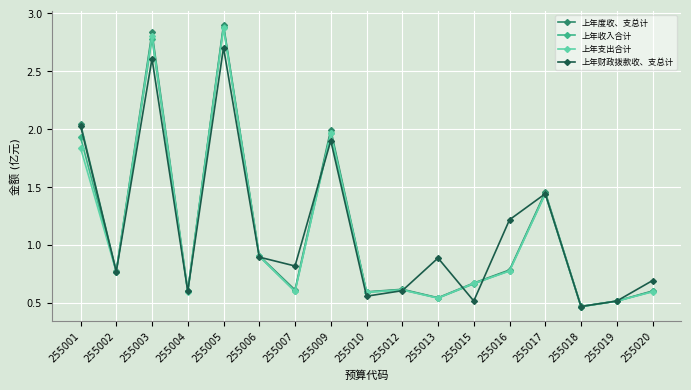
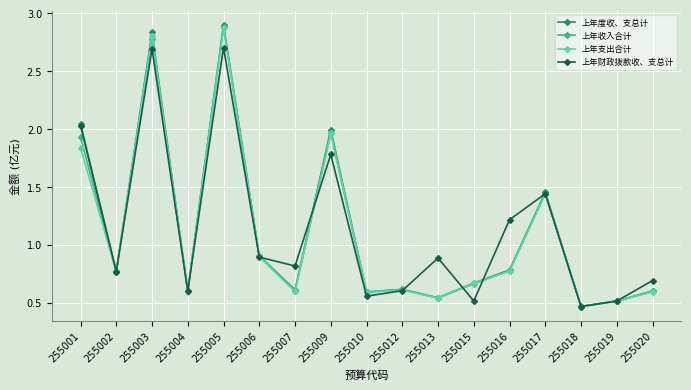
上年财政拨款收、支总计, 255003: 2.61 -> 2.69
上年财政拨款收、支总计, 255009: 1.90 -> 1.78
